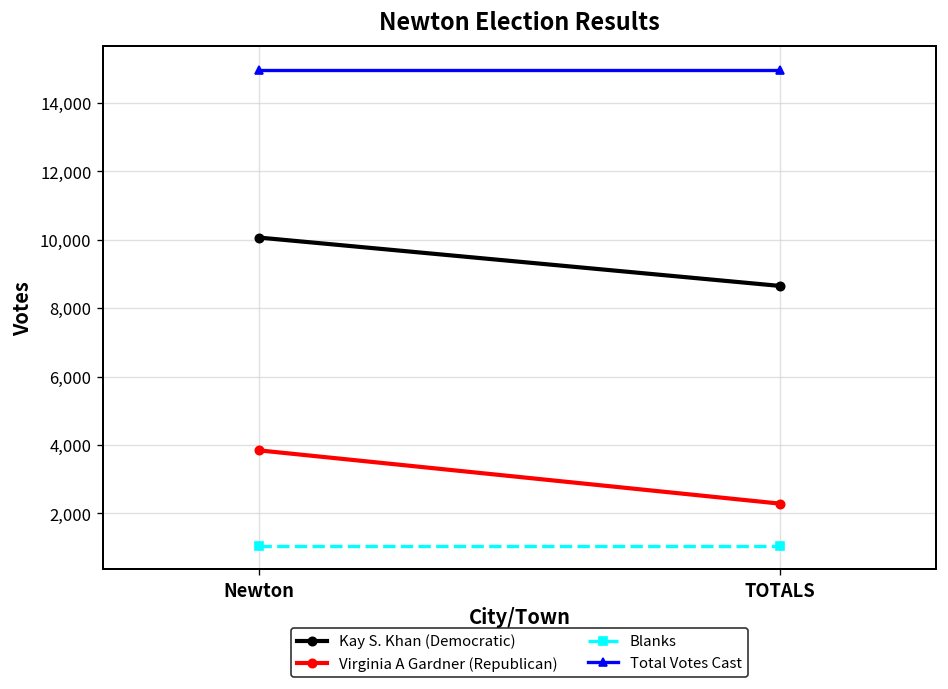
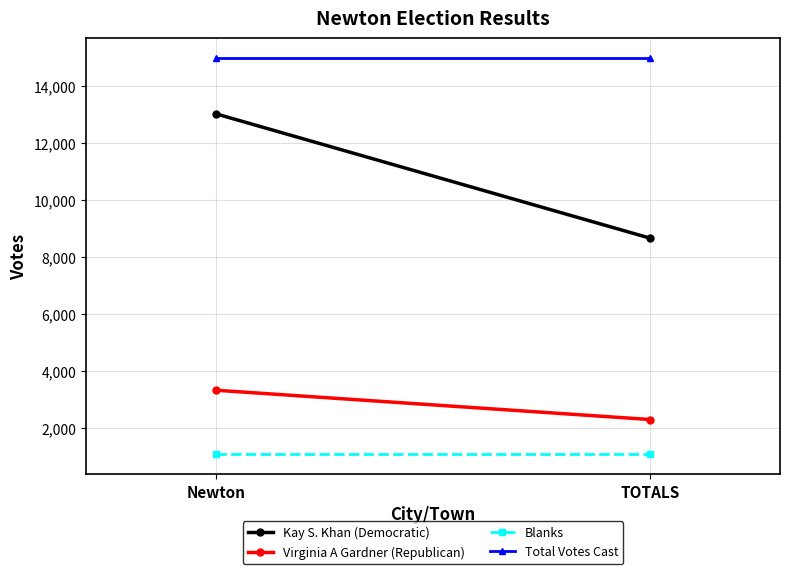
Kay S. Khan (Democratic), Newton: 10,100 -> 13,000
Virginia A Gardner (Republican), Newton: 3,800 -> 3,300
